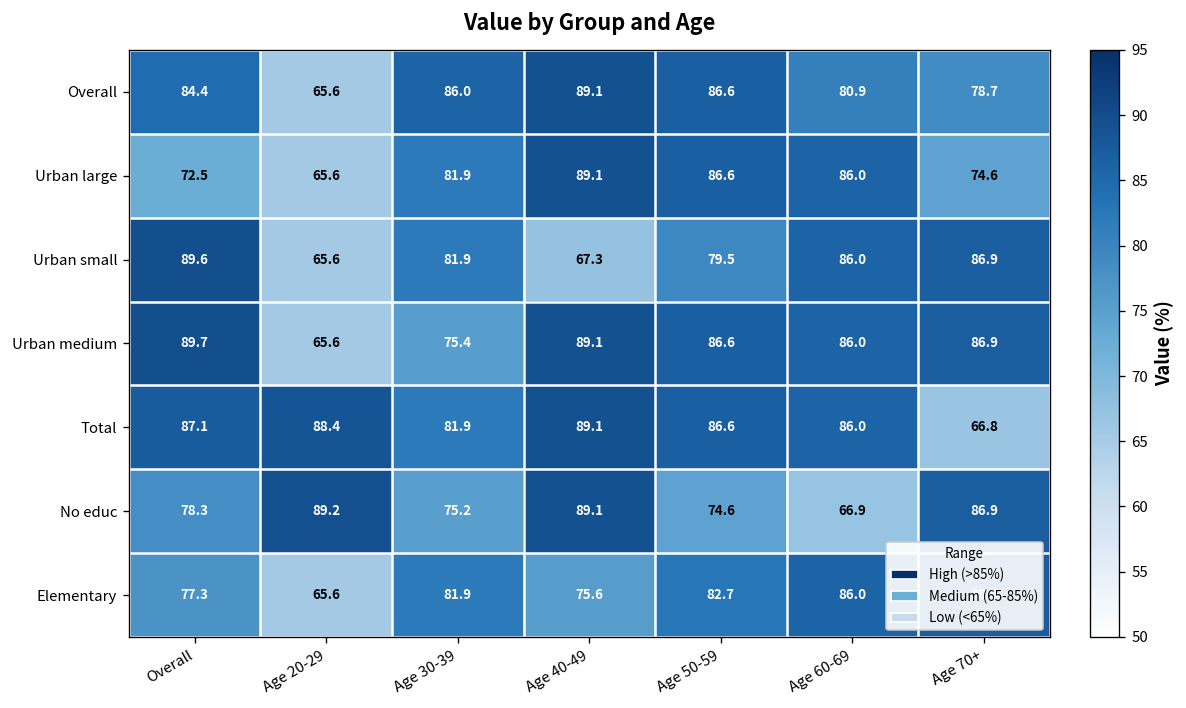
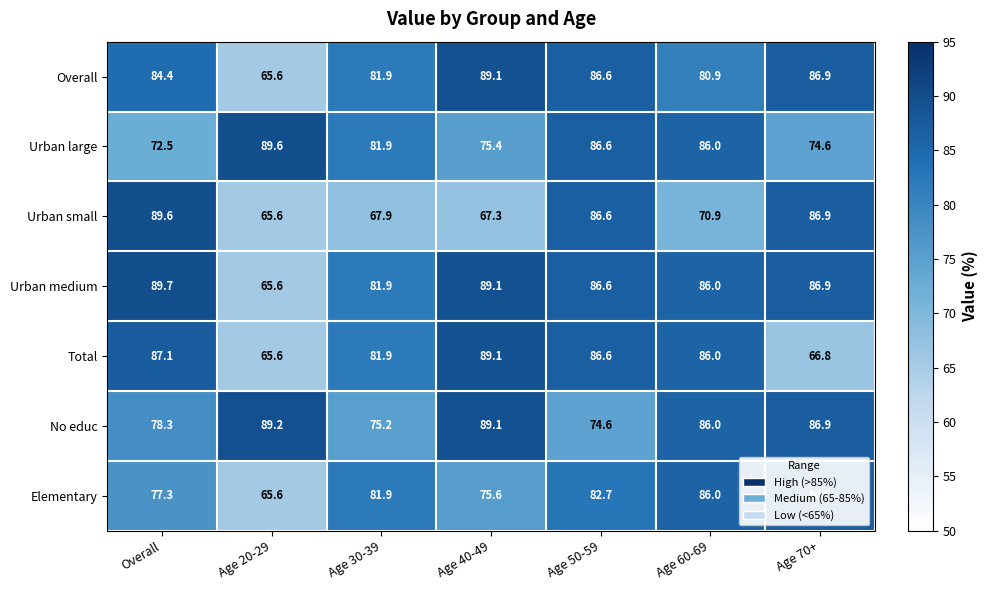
Overall, Age 30-39: 86.0 -> 81.9
Overall, Age 70+: 78.7 -> 86.9
Urban large, Age 20-29: 65.6 -> 89.6
Urban large, Age 40-49: 89.1 -> 75.4
Urban small, Age 30-39: 81.9 -> 67.9
Urban small, Age 50-59: 79.5 -> 86.6
Urban small, Age 60-69: 86.0 -> 70.9
Urban medium, Age 30-39: 75.4 -> 81.9
Total, Age 20-29: 88.4 -> 65.6
No educ, Age 60-69: 66.9 -> 86.0
